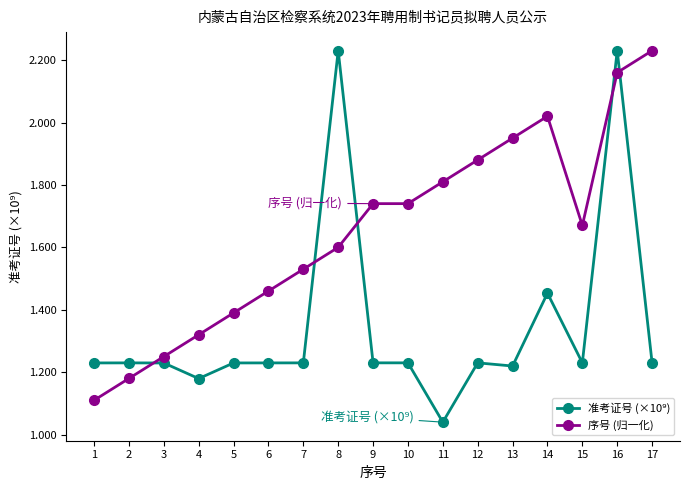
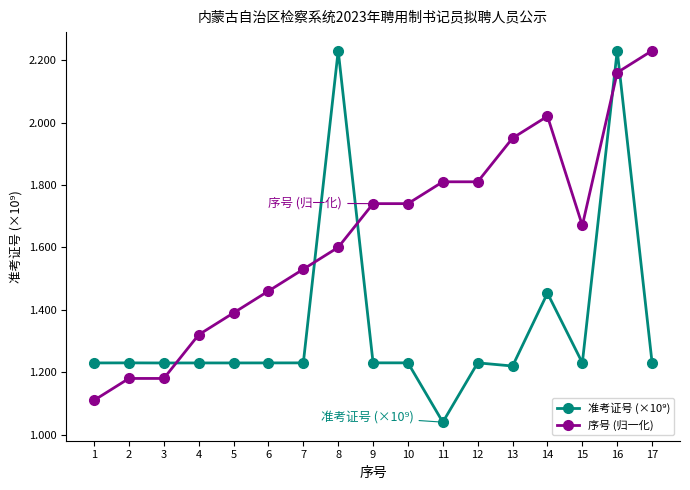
序号 (归一化), 3: 1.25 -> 1.18
准考证号 (×10⁹), 4: 1.18 -> 1.23
序号 (归一化), 12: 1.88 -> 1.81
